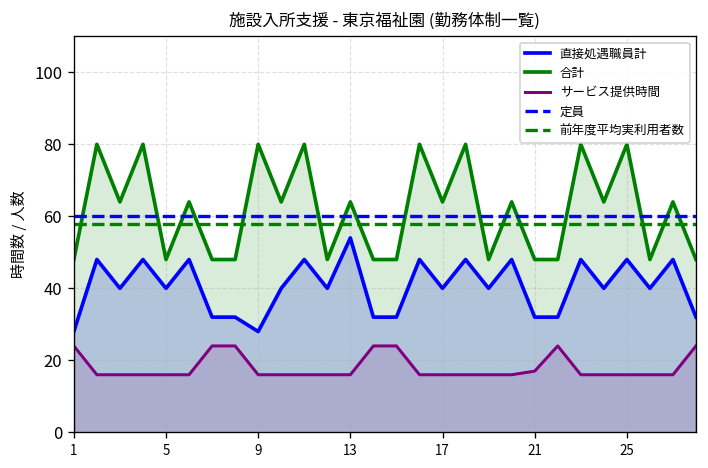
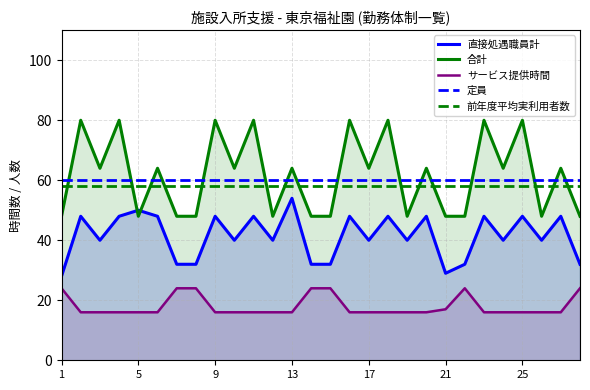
直接処遇職員計, 5: 40 -> 50
直接処遇職員計, 9: 28 -> 48
直接処遇職員計, 21: 32 -> 29
